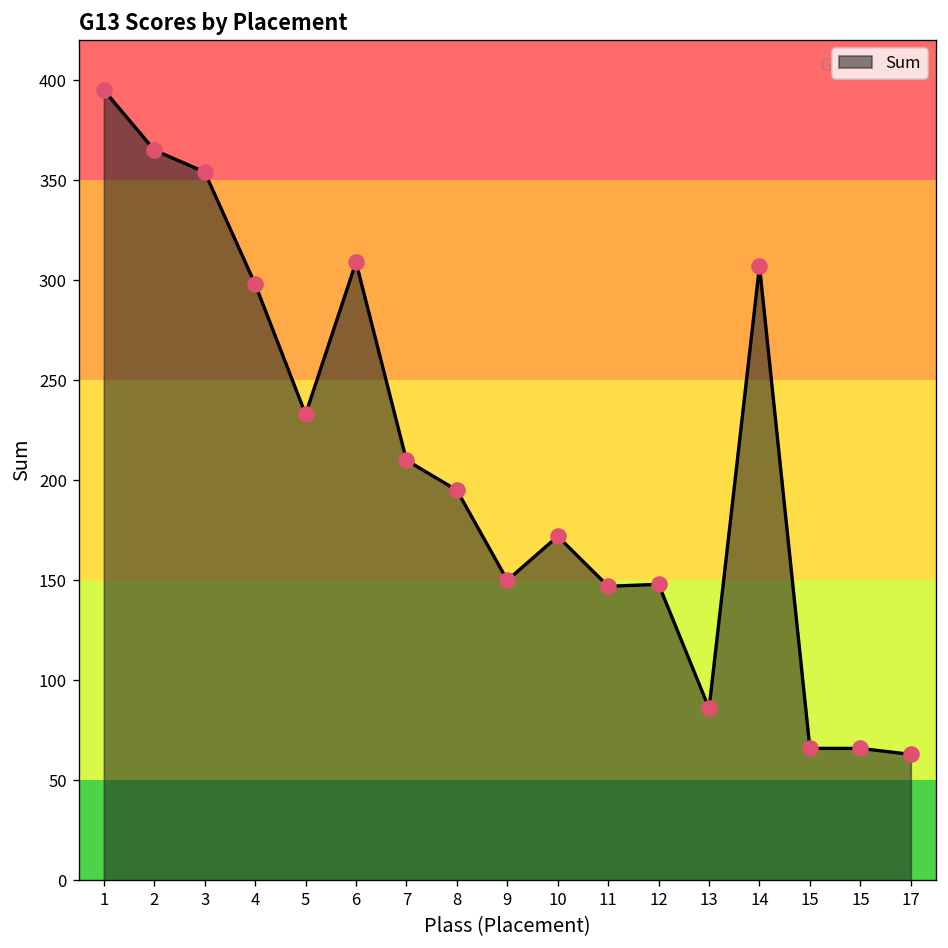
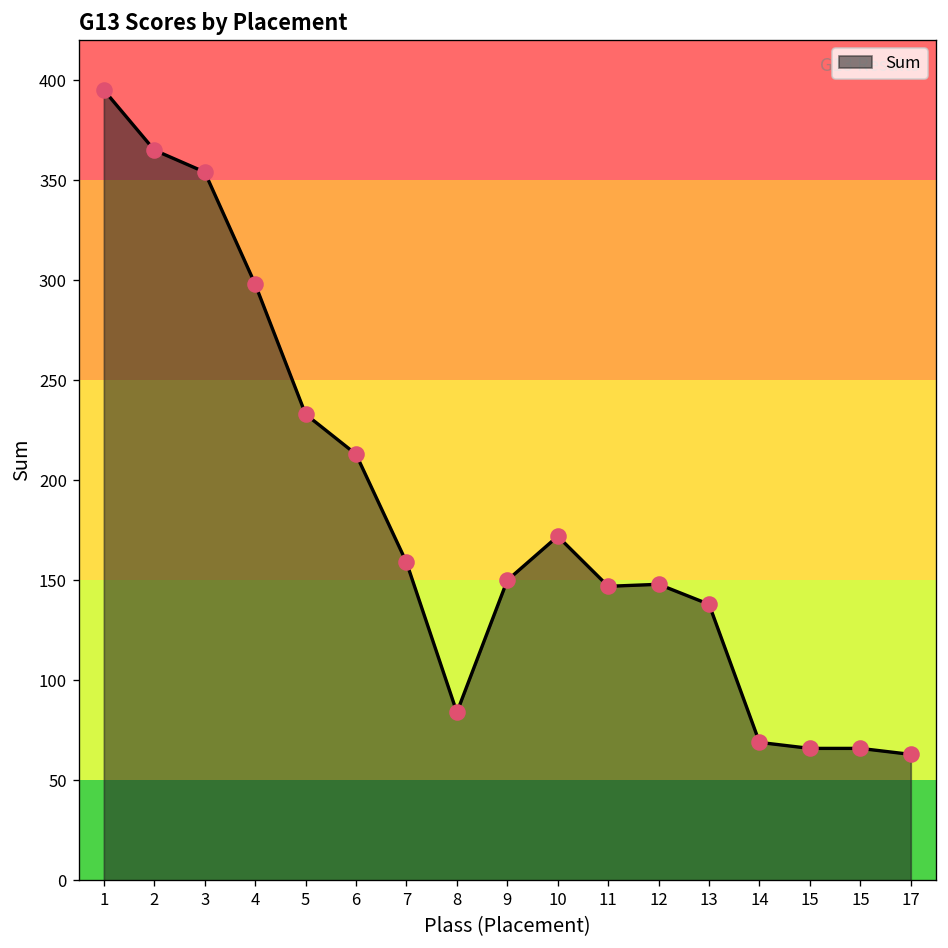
6: 309 -> 213
7: 210 -> 159
8: 195 -> 84
13: 86 -> 138
14: 307 -> 69
